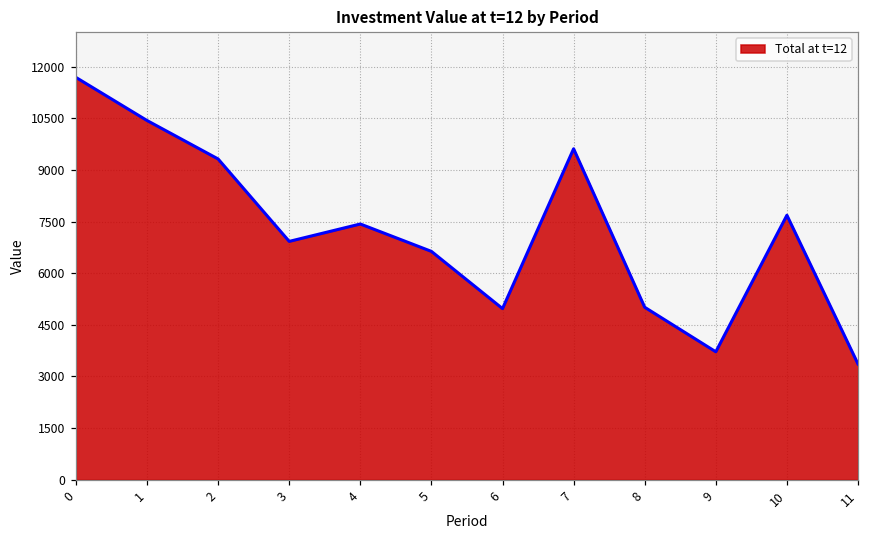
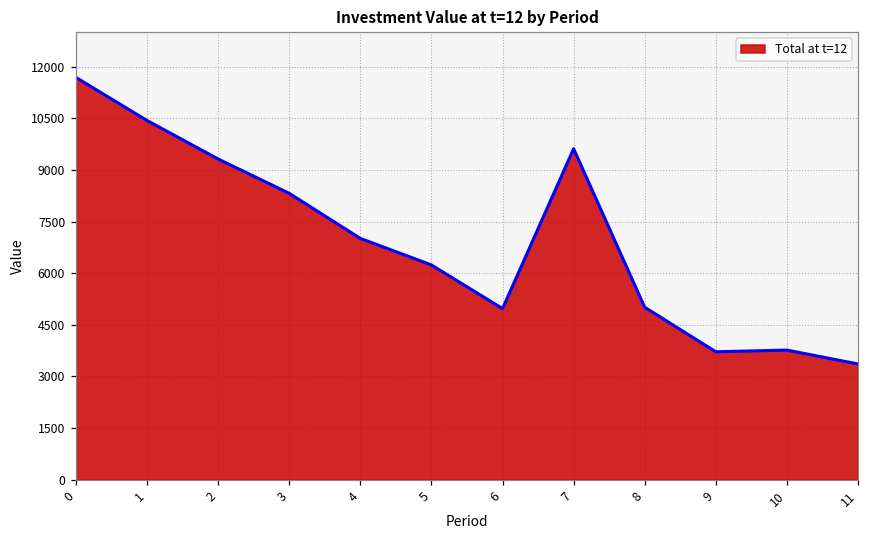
3: 6900 -> 8300
4: 7400 -> 7000
5: 6600 -> 6200
10: 7700 -> 3800
